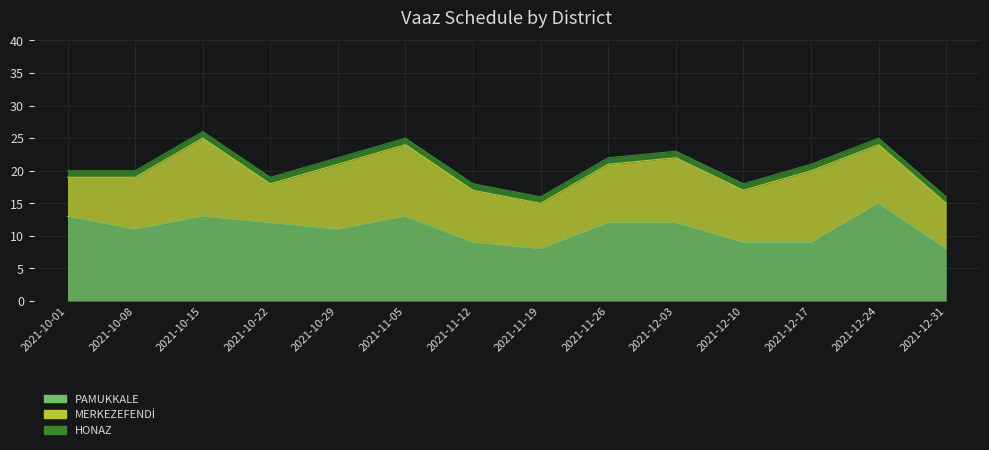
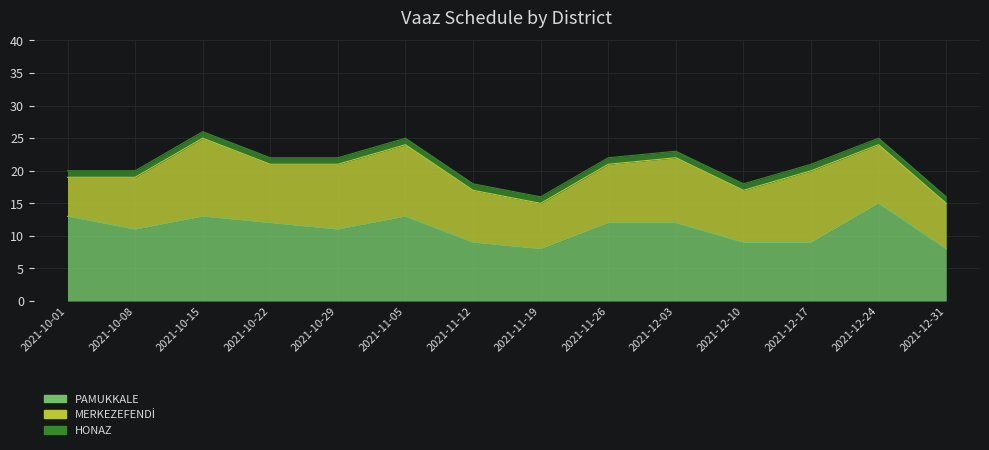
MERKEZEFENDİ, 2021-10-22: 6 -> 9
